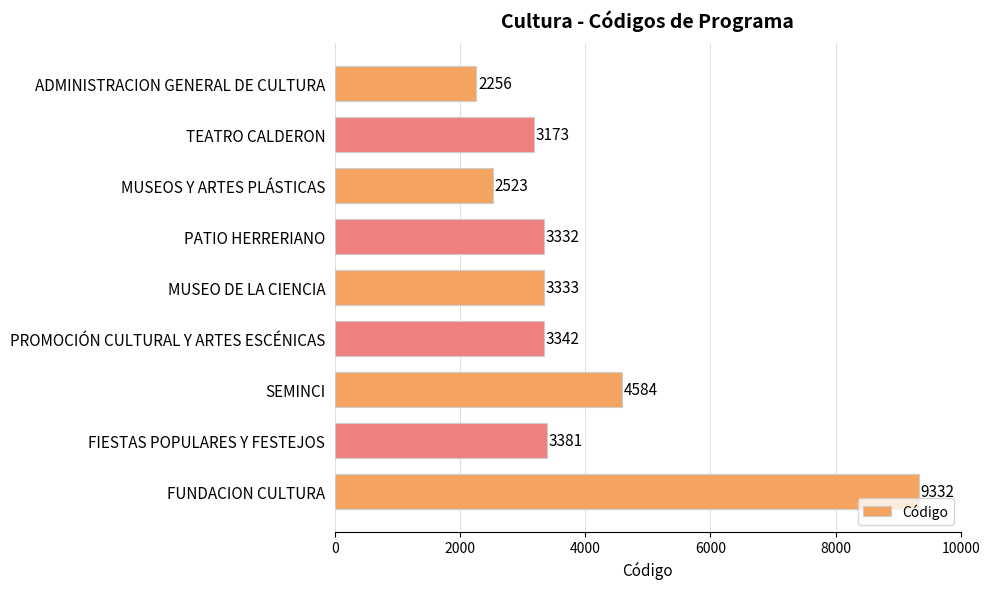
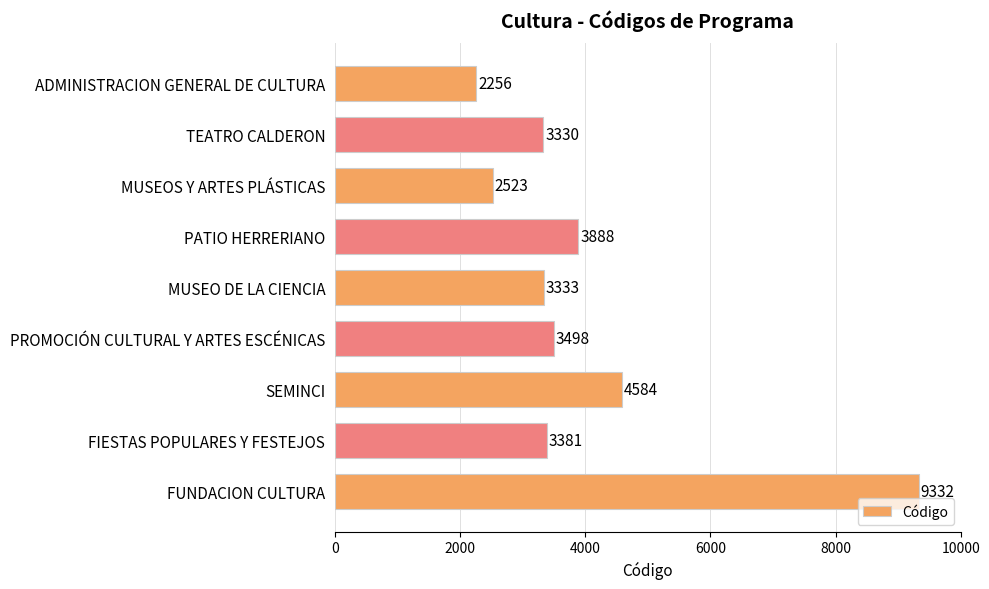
TEATRO CALDERON: 3173 -> 3330
PATIO HERRERIANO: 3332 -> 3888
PROMOCIÓN CULTURAL Y ARTES ESCÉNICAS: 3342 -> 3498
